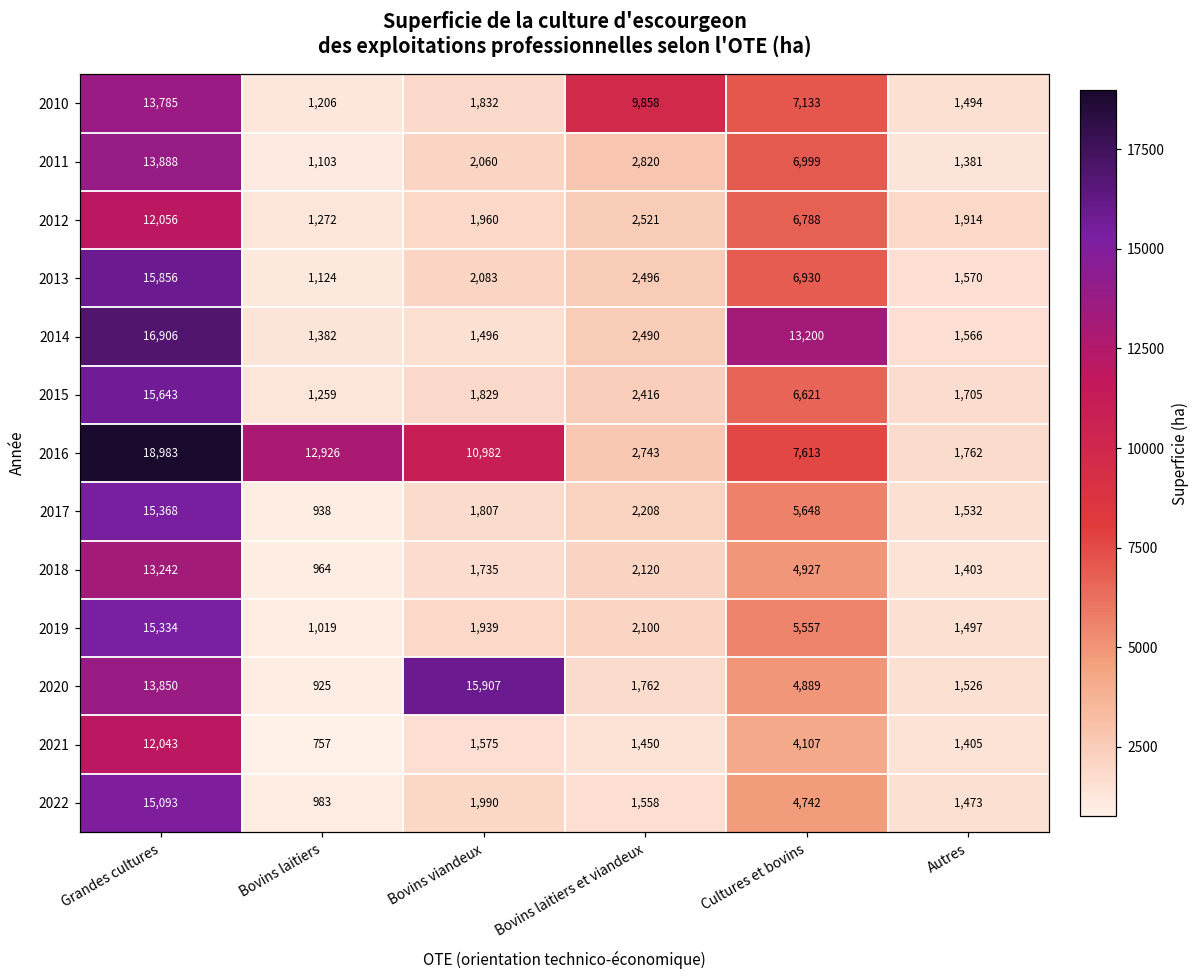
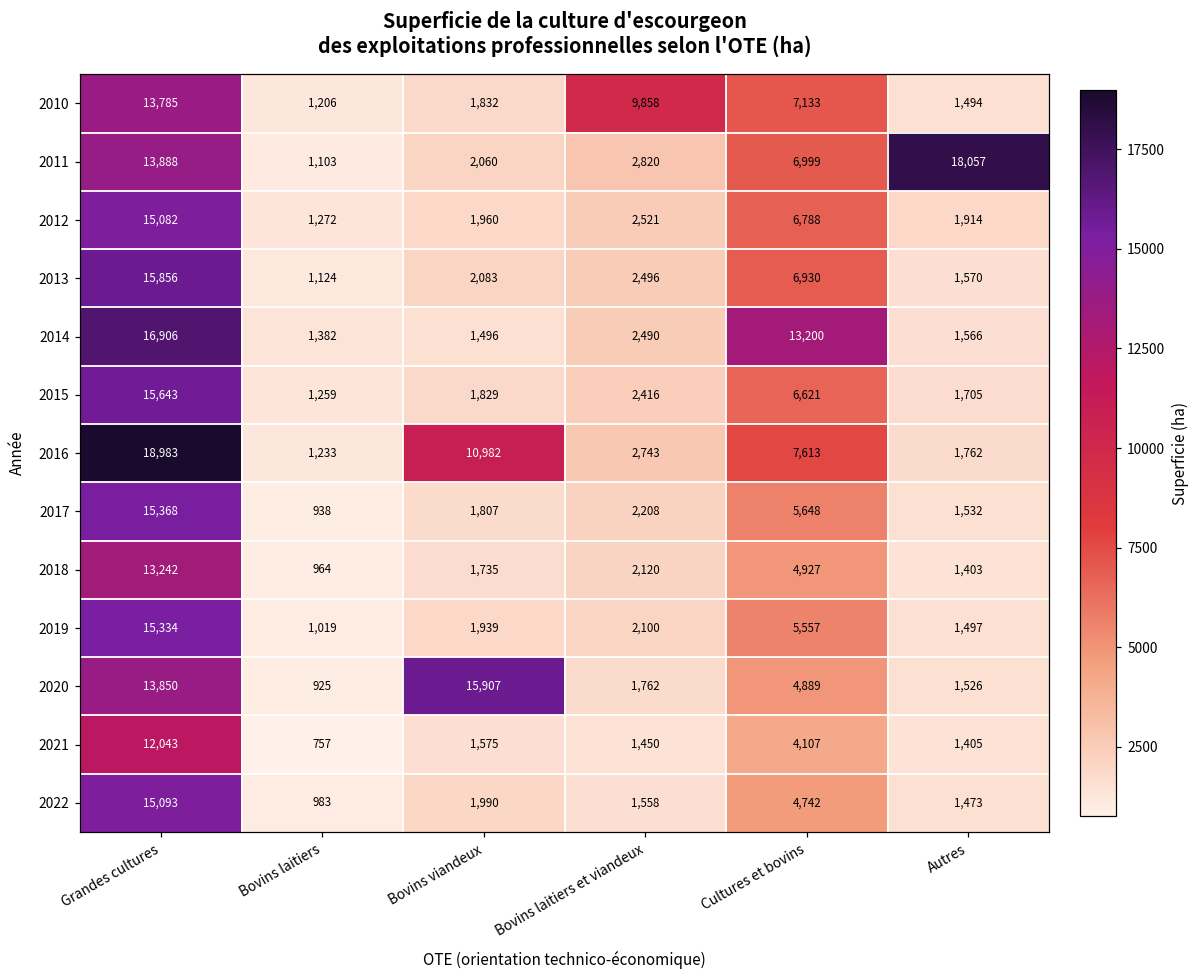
2011, Autres: 1,381 -> 18,057
2012, Grandes cultures: 12,056 -> 15,082
2016, Bovins laitiers: 12,926 -> 1,233
